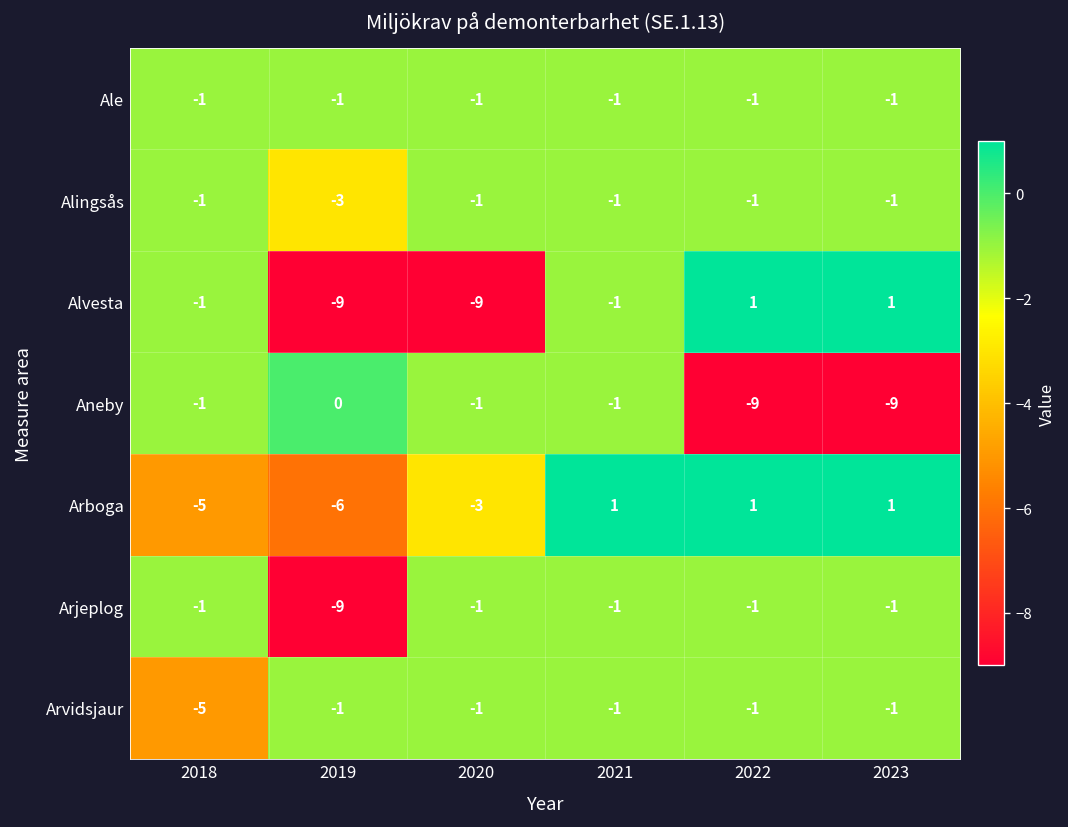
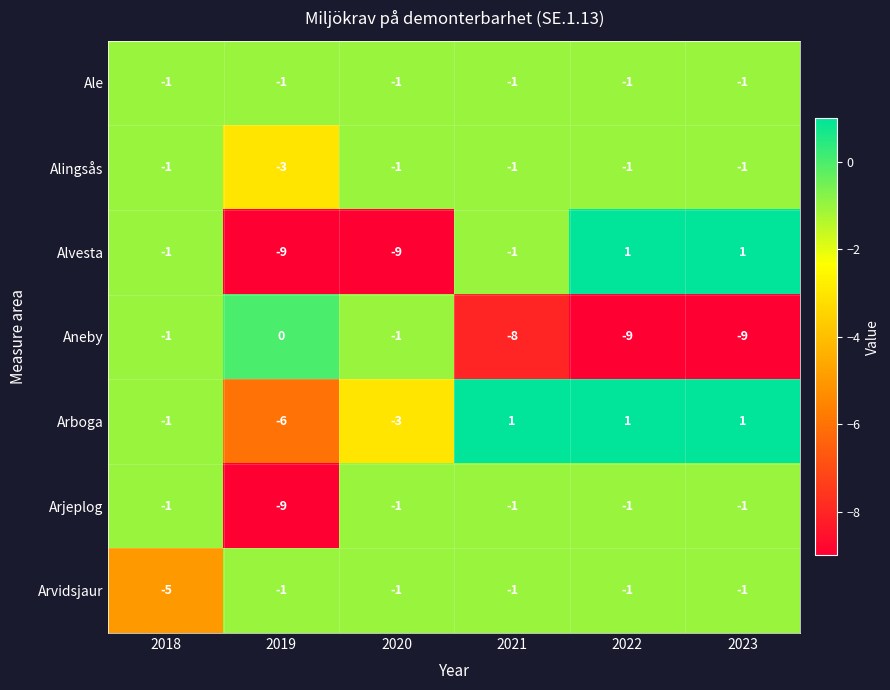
Aneby, 2021: -1 -> -8
Arboga, 2018: -5 -> -1
